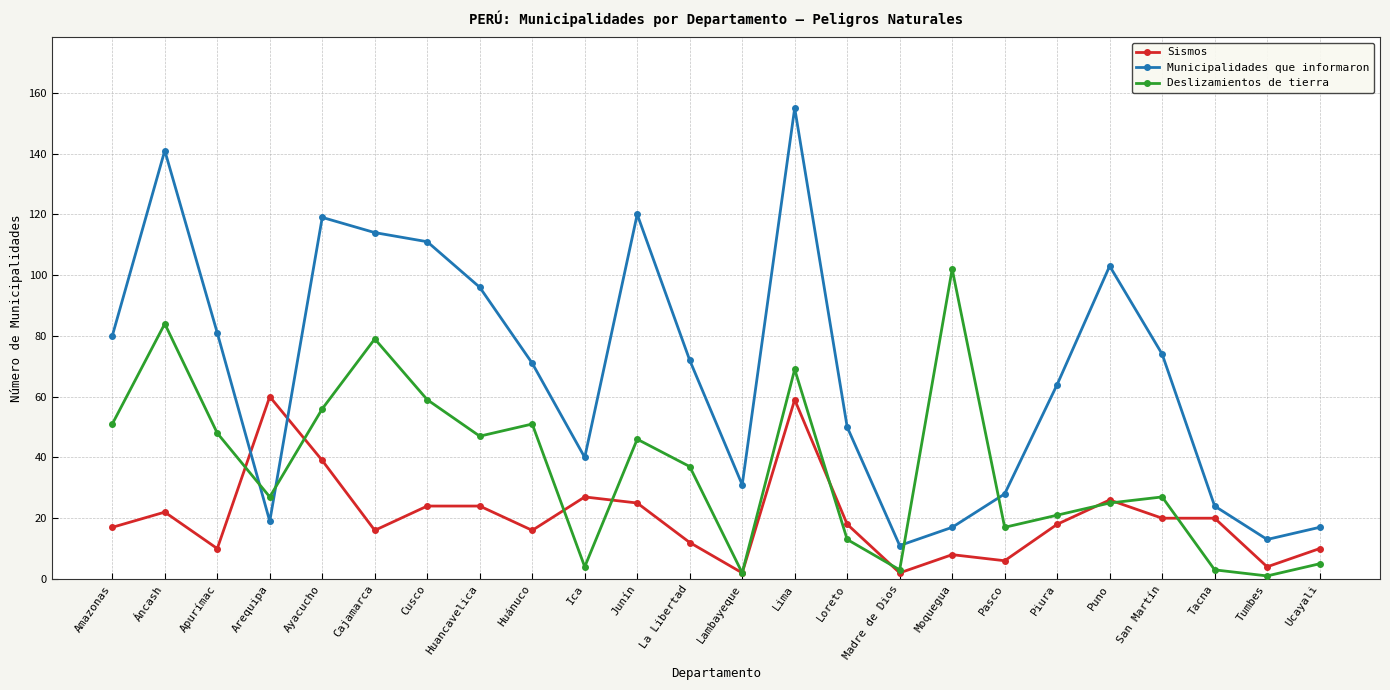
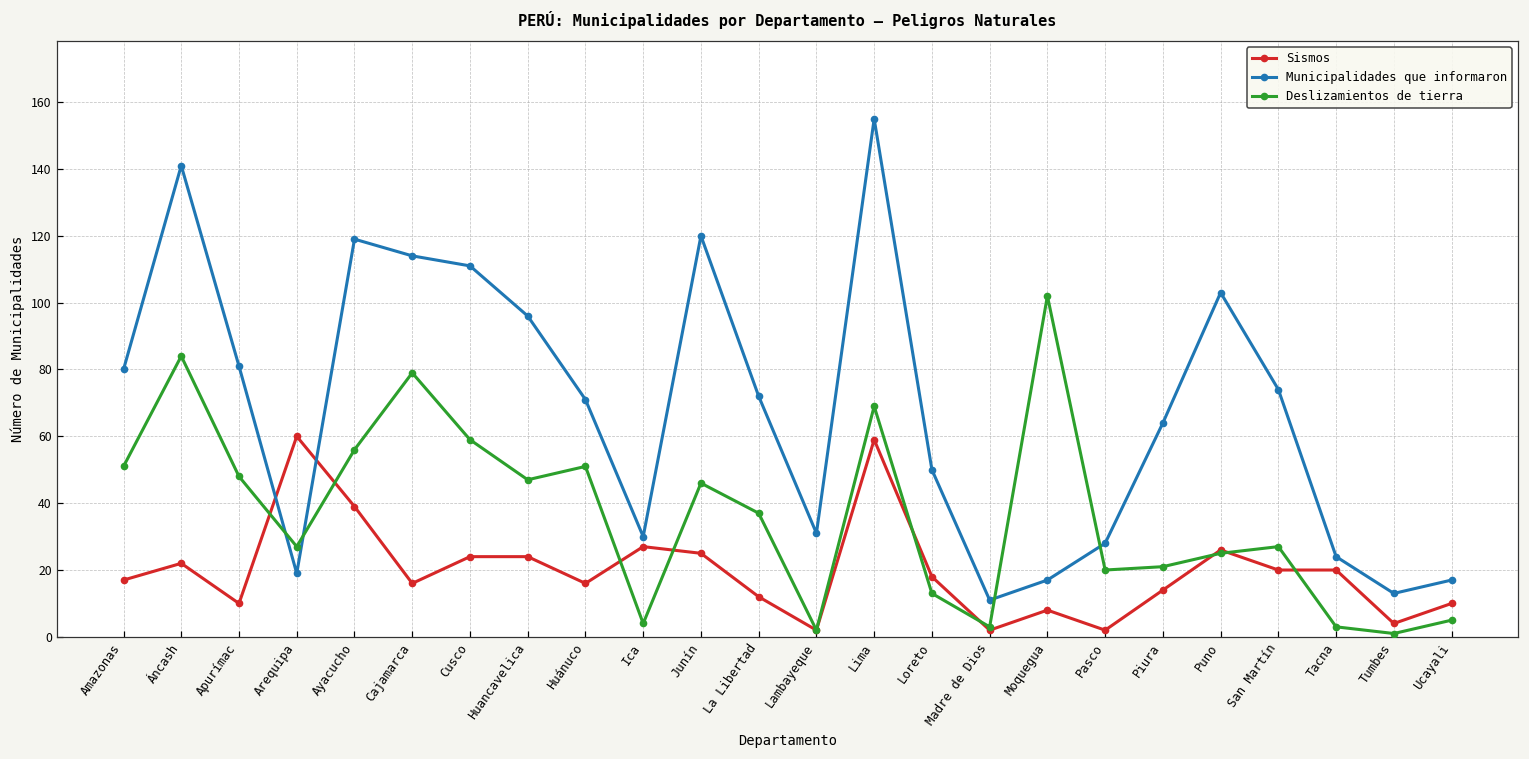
Municipalidades que informaron, Ica: 40 -> 30
Sismos, Pasco: 6 -> 2
Deslizamientos de tierra, Pasco: 17 -> 20
Sismos, Piura: 18 -> 14
